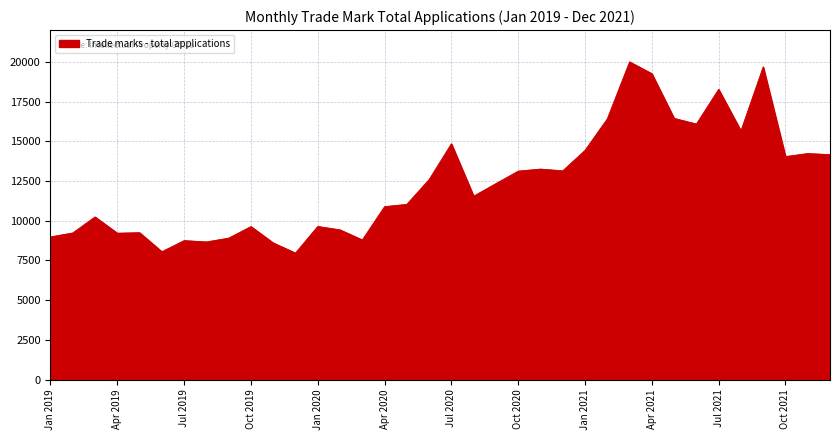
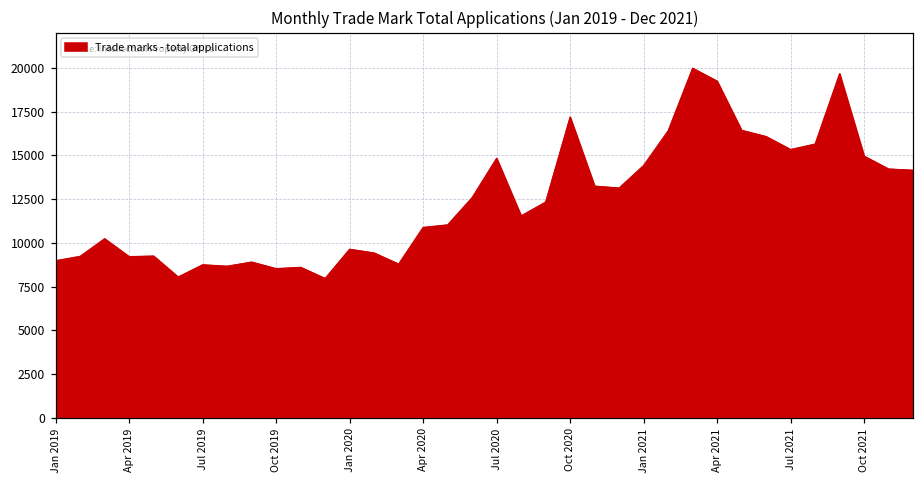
Oct 2019: 9600 -> 8500
Oct 2020: 13100 -> 17200
Jul 2021: 18300 -> 15300
Oct 2021: 14000 -> 15000
